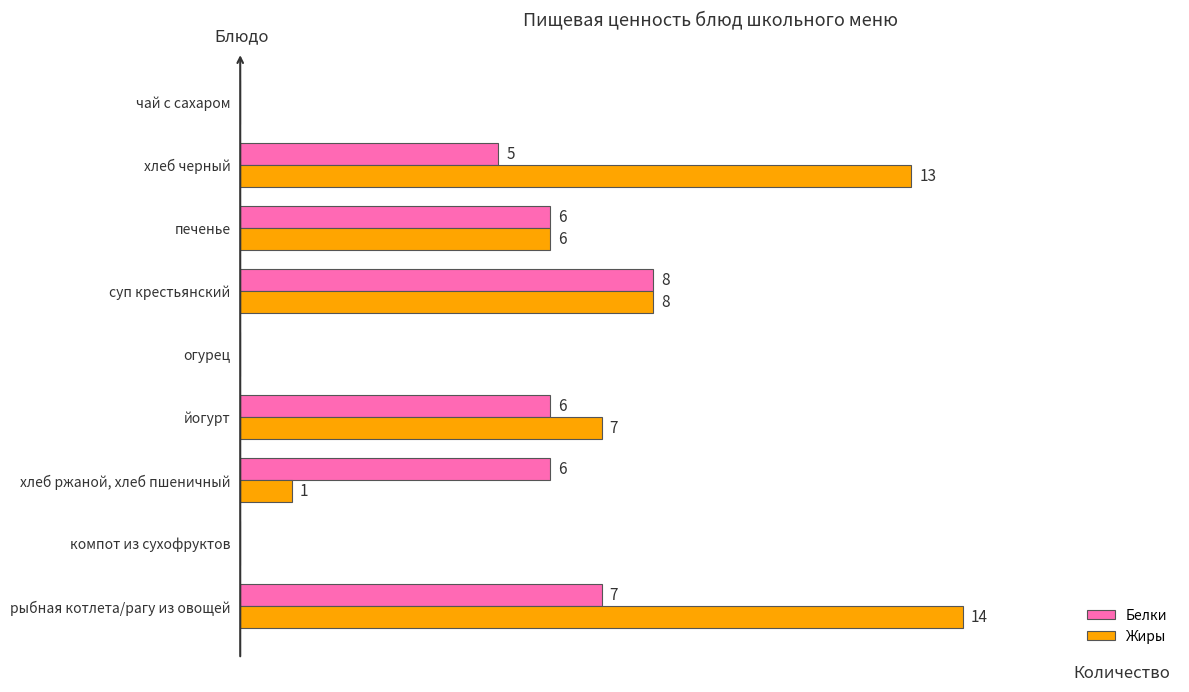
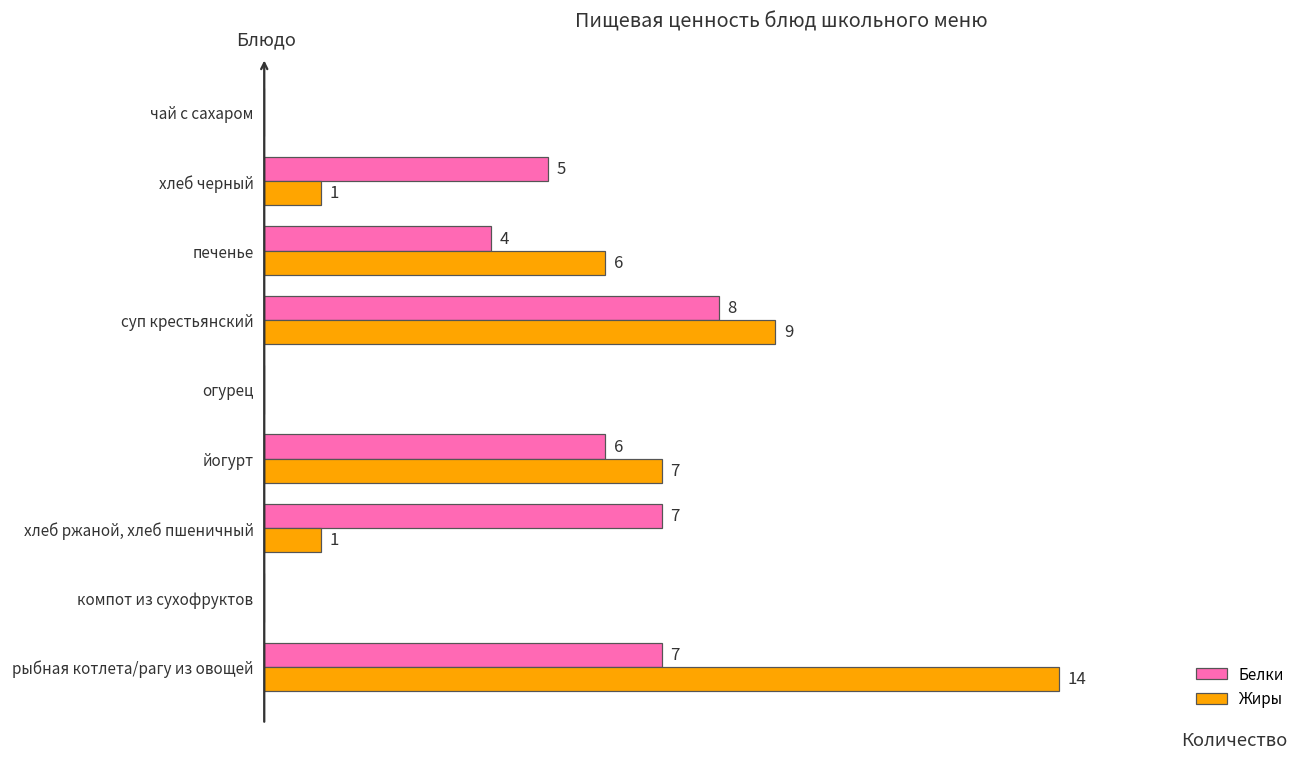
Жиры, хлеб черный: 13 -> 1
Белки, печенье: 6 -> 4
Жиры, суп крестьянский: 8 -> 9
Белки, хлеб ржаной, хлеб пшеничный: 6 -> 7
